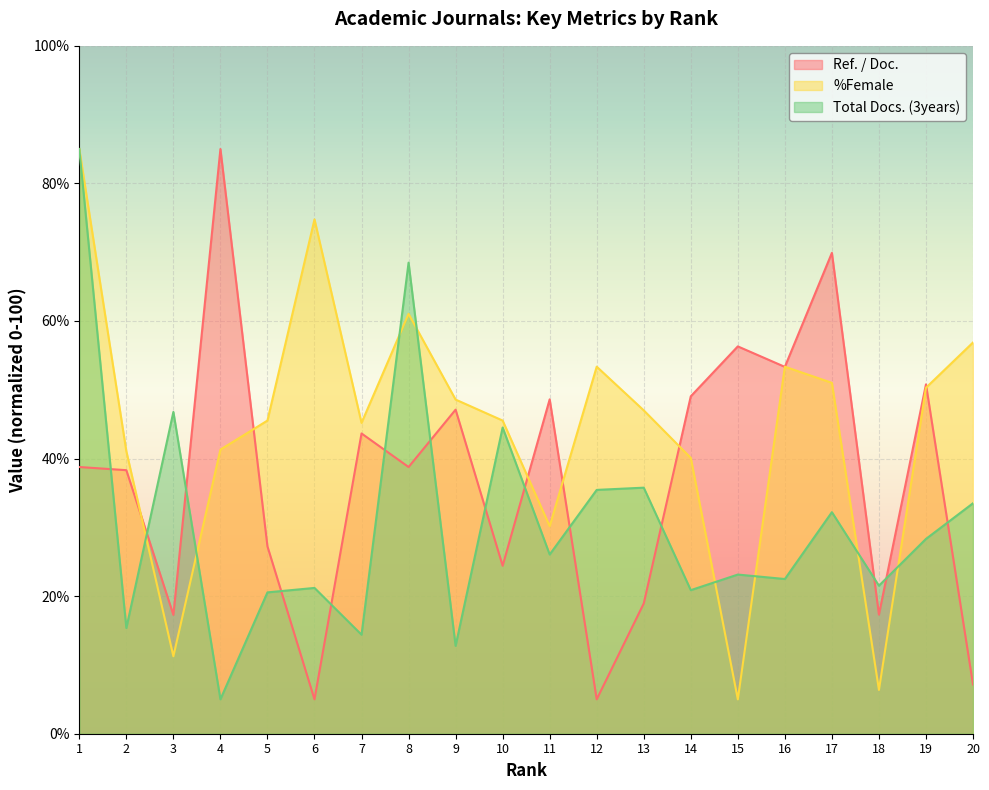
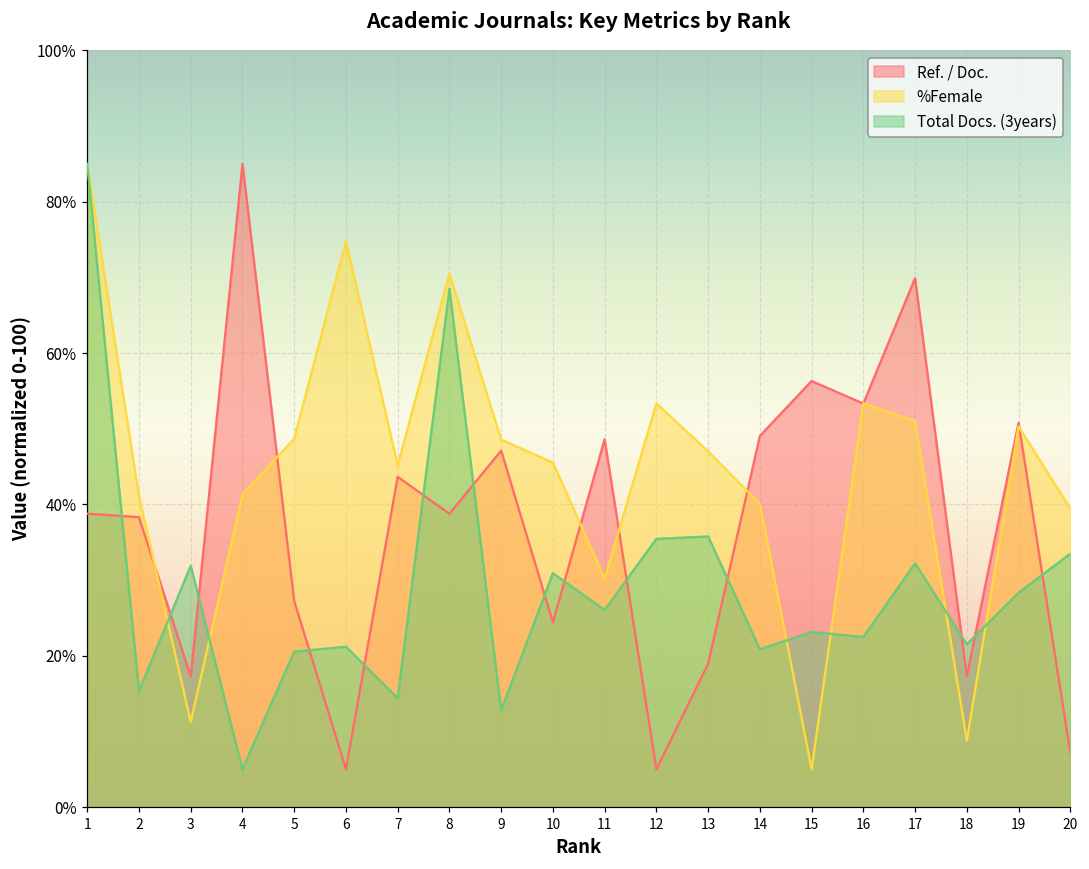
Total Docs. (3years), 3: 47% -> 32%
%Female, 5: 46% -> 49%
%Female, 8: 61% -> 71%
Total Docs. (3years), 10: 45% -> 31%
%Female, 18: 6% -> 9%
%Female, 20: 57% -> 39%
